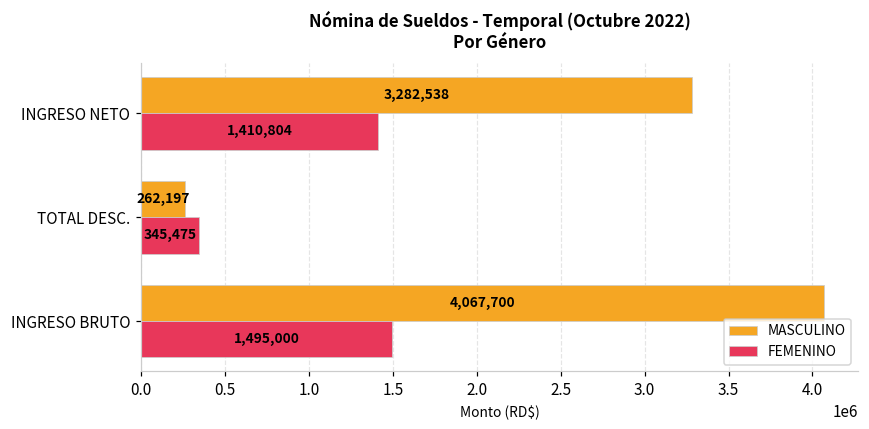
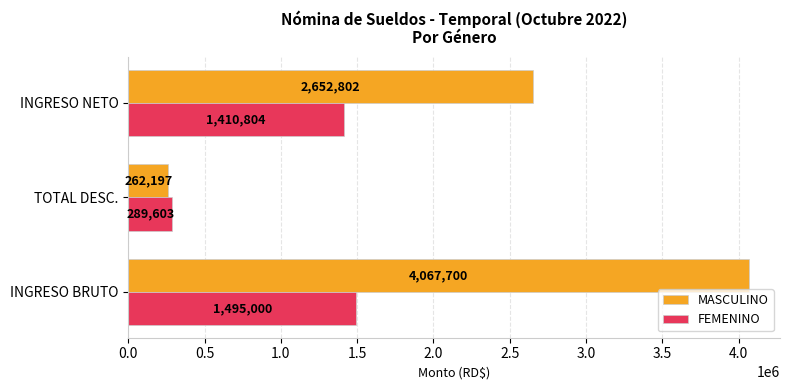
MASCULINO, INGRESO NETO: 3,282,538 -> 2,652,802
FEMENINO, TOTAL DESC.: 345,475 -> 289,603
